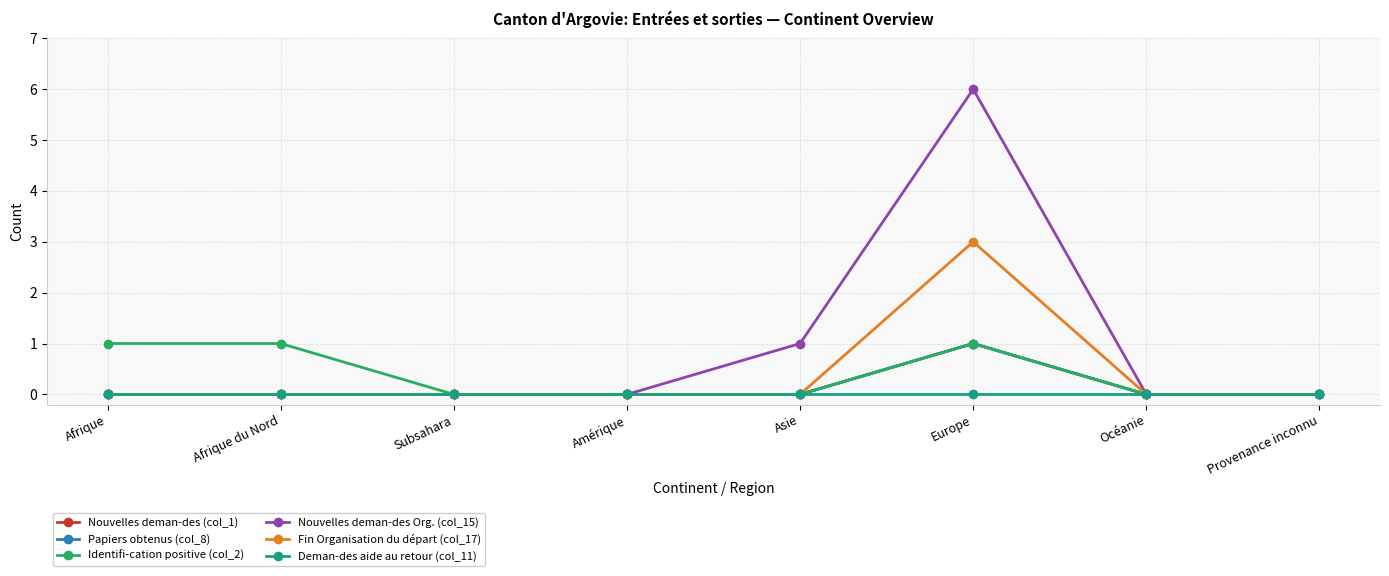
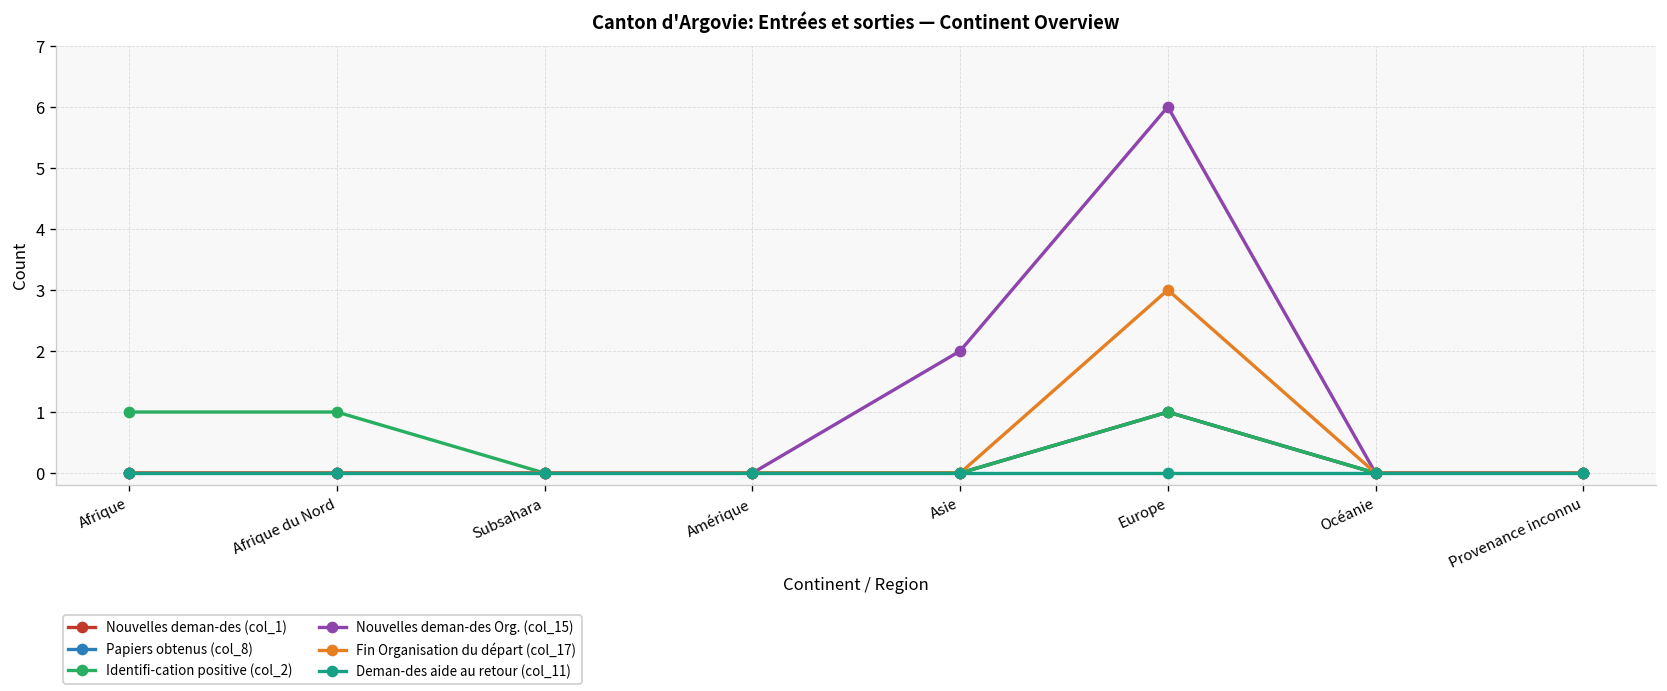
Nouvelles deman-des Org. (col_15), Asie: 1 -> 2
